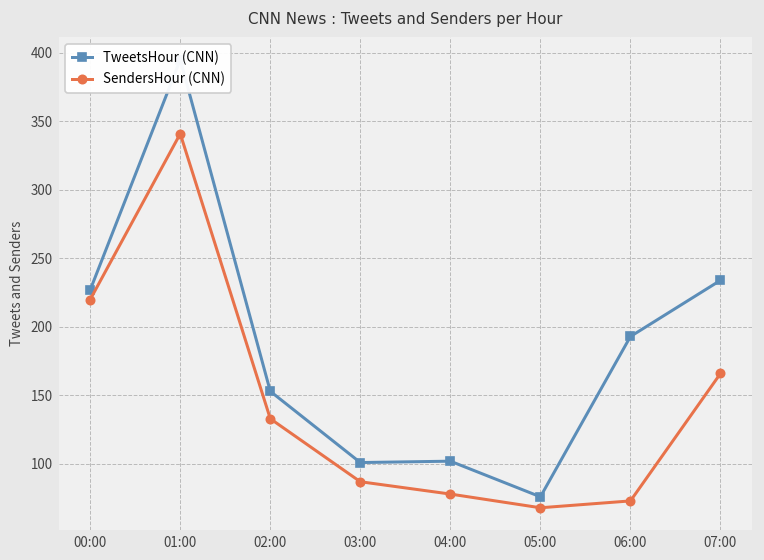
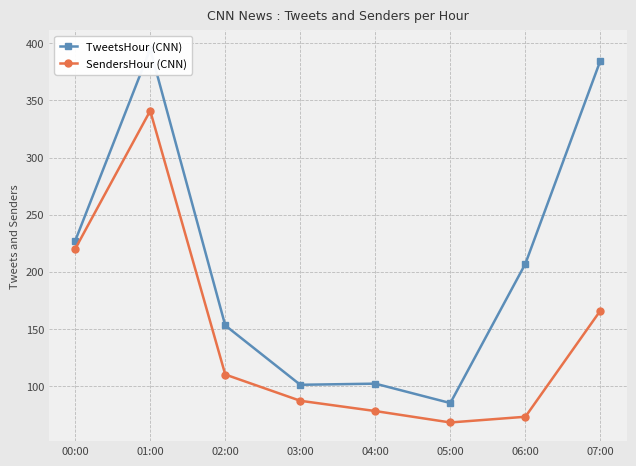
SendersHour (CNN), 02:00: 133 -> 110
TweetsHour (CNN), 05:00: 76 -> 85
TweetsHour (CNN), 06:00: 193 -> 207
TweetsHour (CNN), 07:00: 234 -> 385
